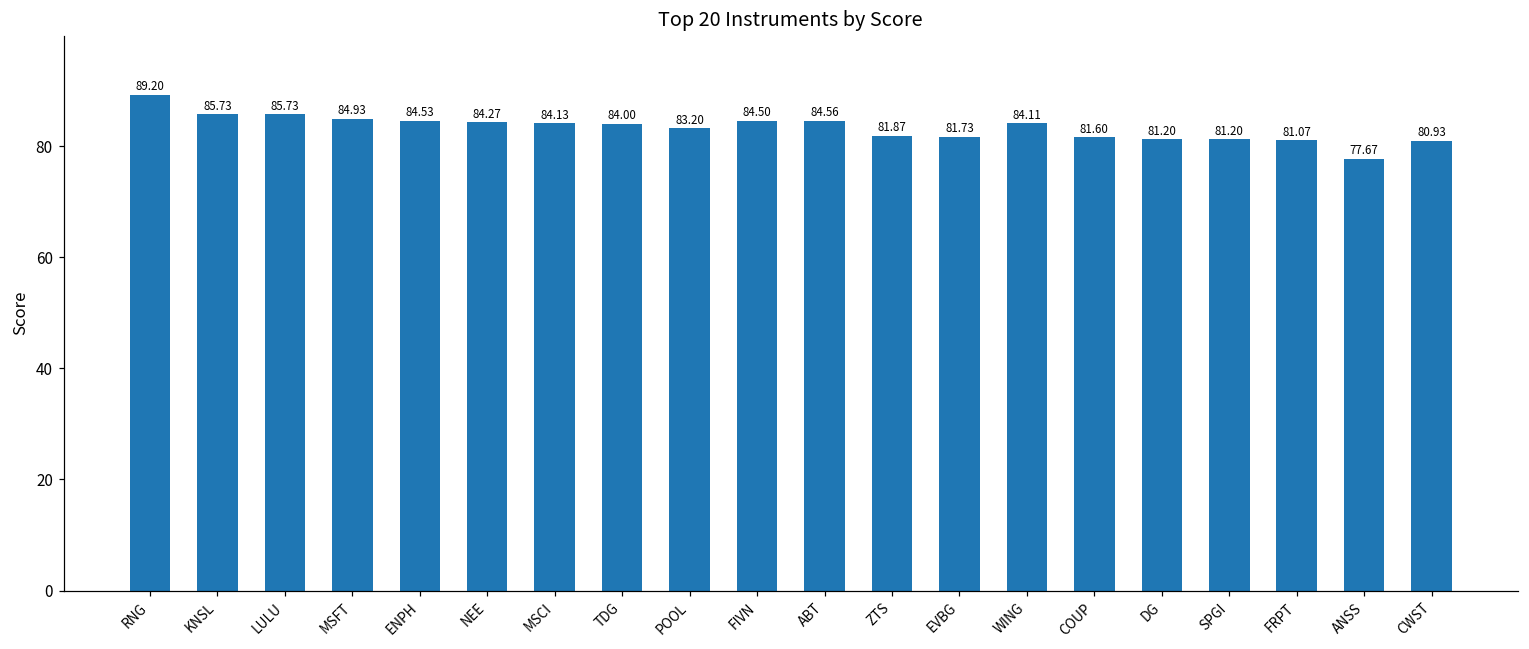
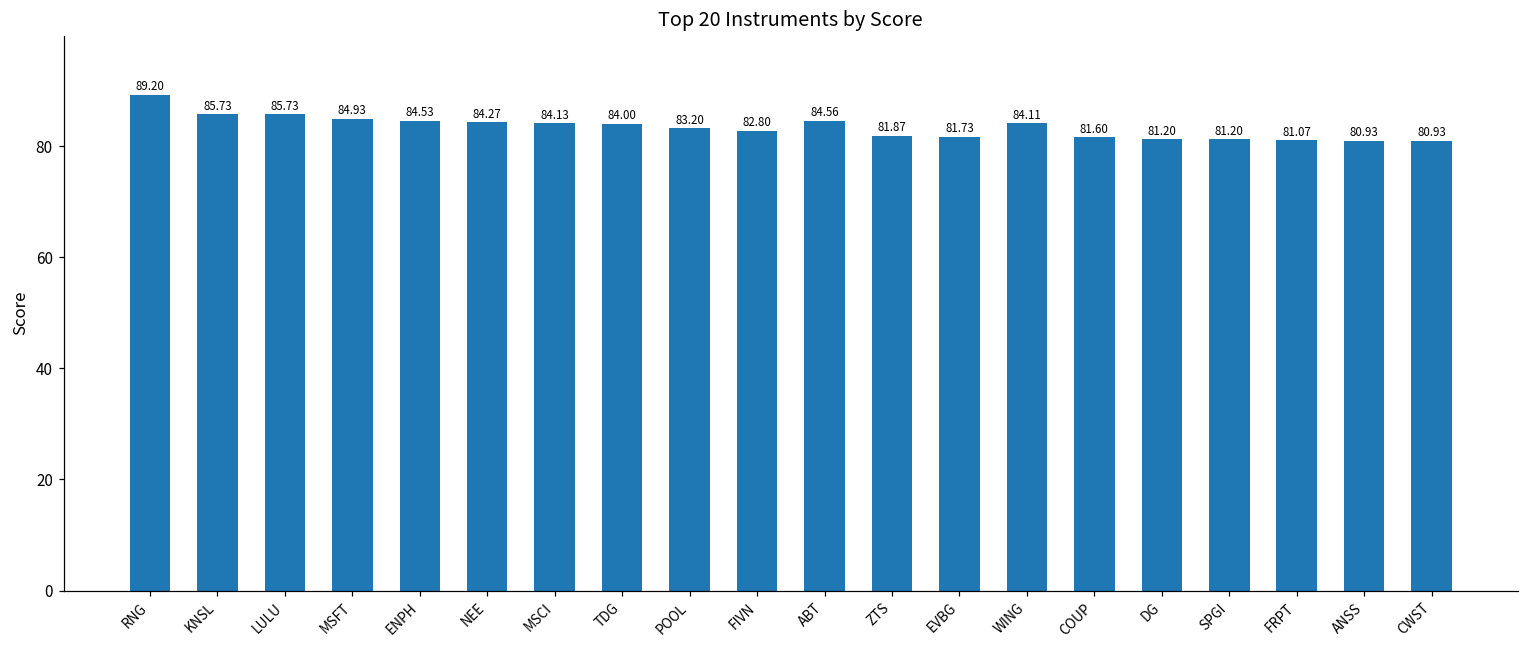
FIVN: 84.50 -> 82.80
ANSS: 77.67 -> 80.93
